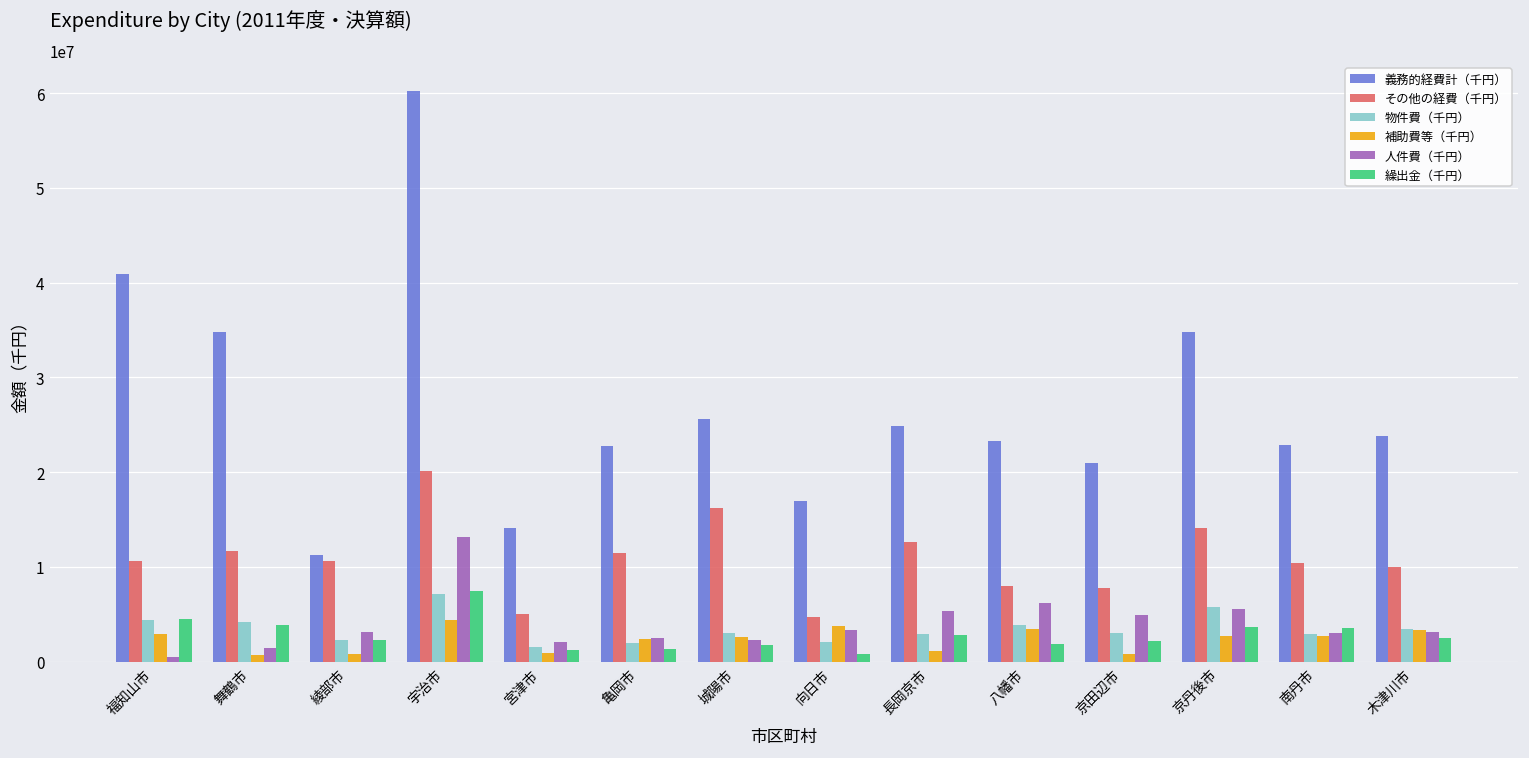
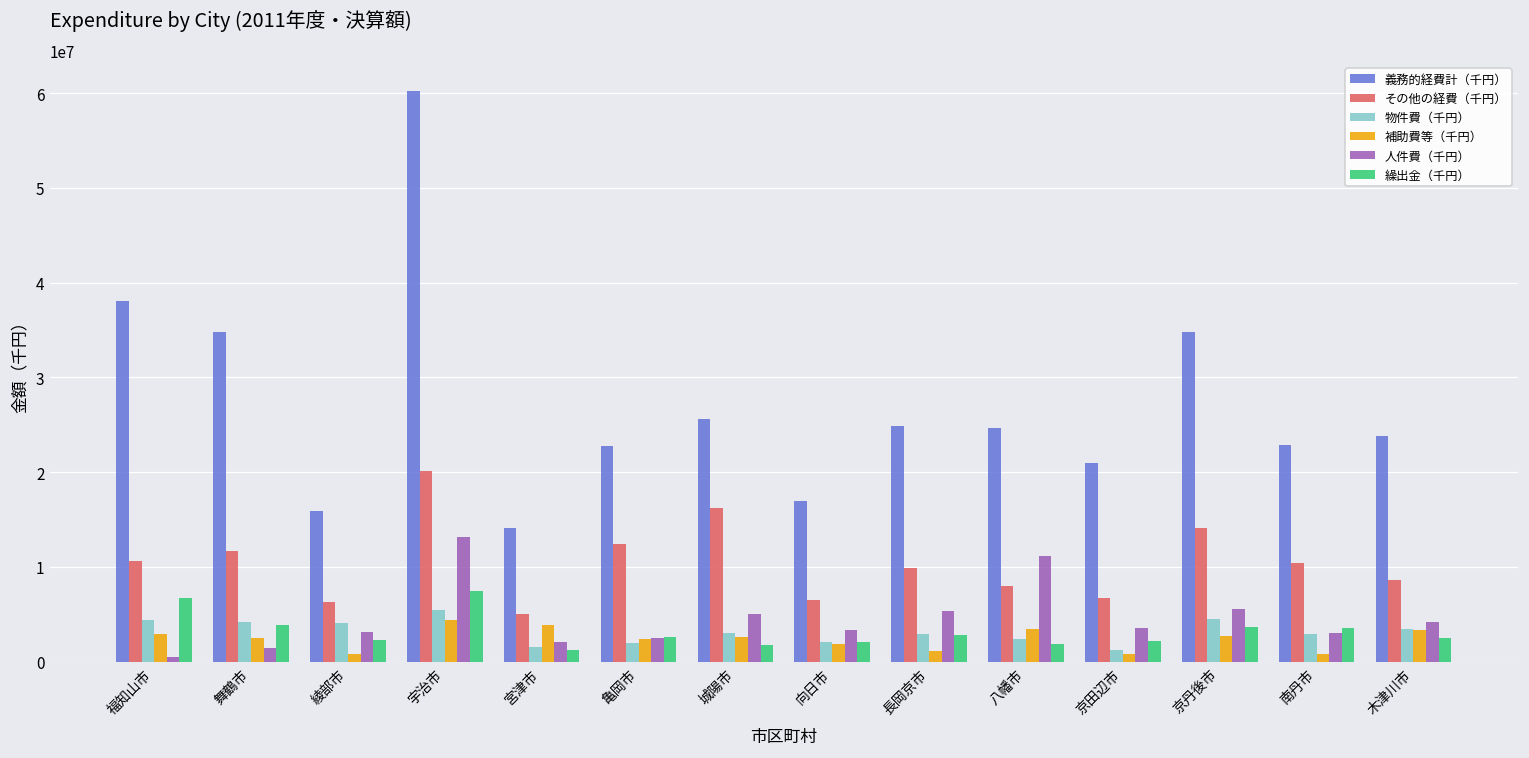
義務的経費計（千円）, 福知山市: 41000000 -> 38000000
繰出金（千円）, 福知山市: 5000000 -> 7000000
補助費等（千円）, 舞鶴市: 1000000 -> 2000000
義務的経費計（千円）, 綾部市: 11000000 -> 16000000
その他の経費（千円）, 綾部市: 11000000 -> 6000000
物件費（千円）, 綾部市: 2000000 -> 4000000
物件費（千円）, 宇治市: 7000000 -> 5000000
補助費等（千円）, 宮津市: 1000000 -> 4000000
その他の経費（千円）, 亀岡市: 11000000 -> 12000000
繰出金（千円）, 亀岡市: 1000000 -> 3000000
人件費（千円）, 城陽市: 2000000 -> 5000000
その他の経費（千円）, 向日市: 5000000 -> 7000000
補助費等（千円）, 向日市: 4000000 -> 2000000
繰出金（千円）, 向日市: 1000000 -> 2000000
その他の経費（千円）, 長岡京市: 13000000 -> 10000000
義務的経費計（千円）, 八幡市: 23000000 -> 25000000
物件費（千円）, 八幡市: 4000000 -> 2000000
人件費（千円）, 八幡市: 6000000 -> 11000000
その他の経費（千円）, 京田辺市: 8000000 -> 7000000
物件費（千円）, 京田辺市: 3000000 -> 1000000
人件費（千円）, 京田辺市: 5000000 -> 4000000
物件費（千円）, 京丹後市: 6000000 -> 5000000
補助費等（千円）, 南丹市: 3000000 -> 1000000
その他の経費（千円）, 木津川市: 10000000 -> 9000000
人件費（千円）, 木津川市: 3000000 -> 4000000
